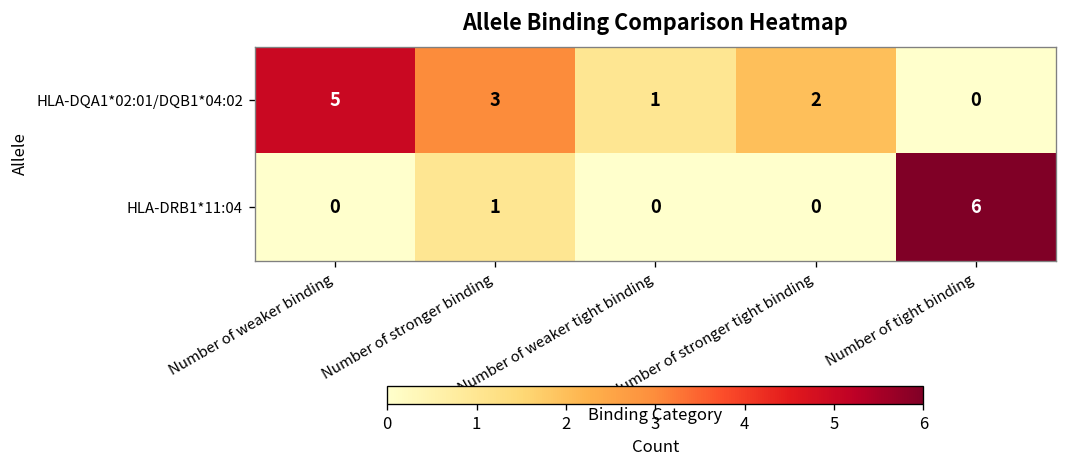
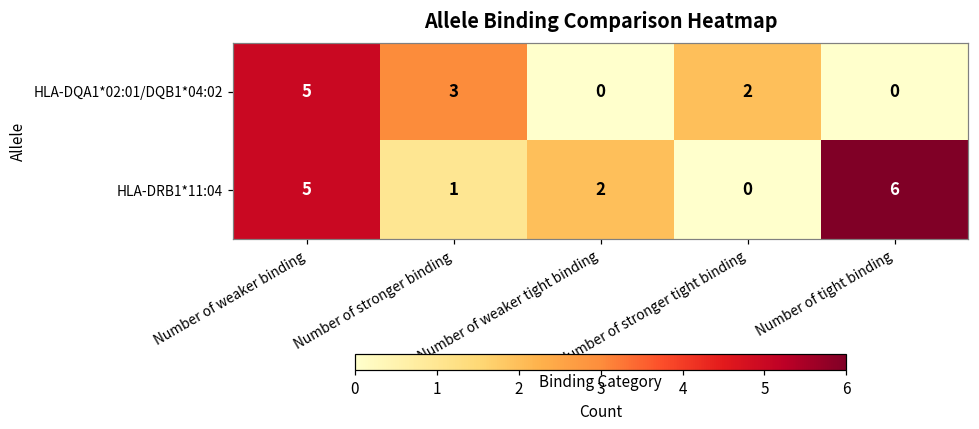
HLA-DQA1*02:01/DQB1*04:02, Number of weaker tight binding: 1 -> 0
HLA-DRB1*11:04, Number of weaker binding: 0 -> 5
HLA-DRB1*11:04, Number of weaker tight binding: 0 -> 2
